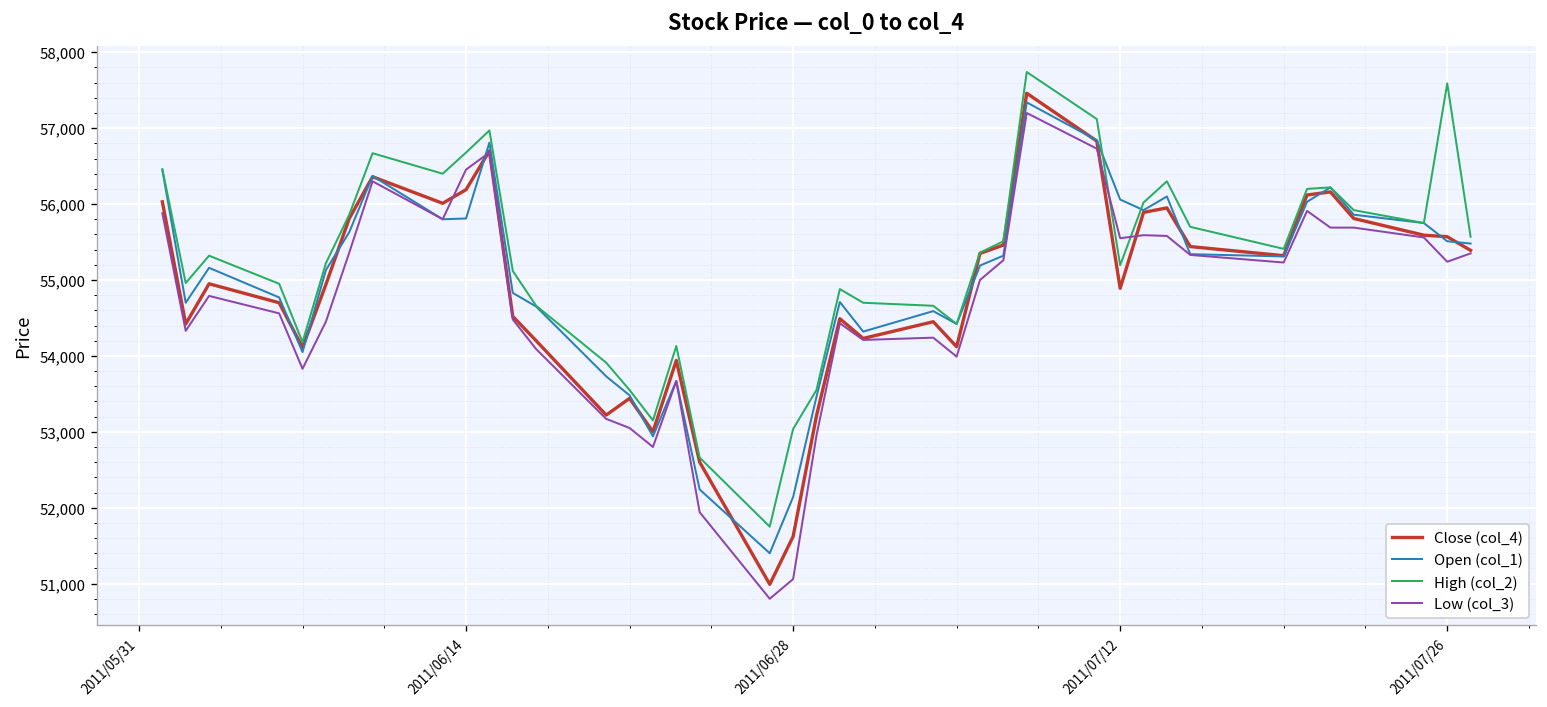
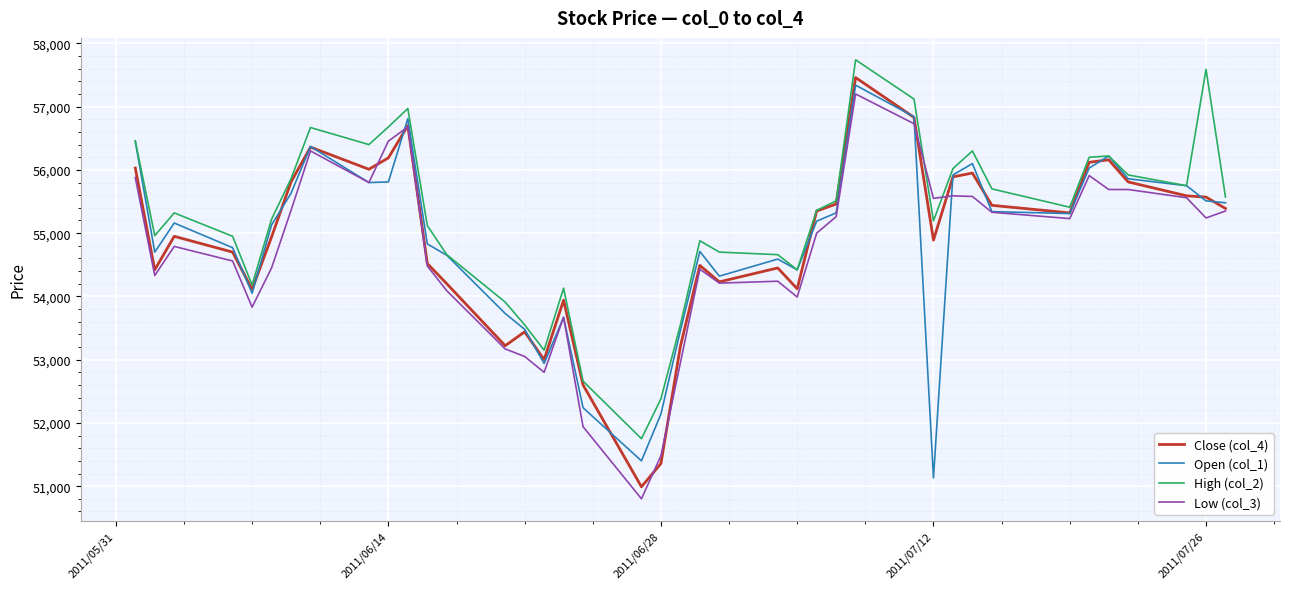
Close (col_4), 2011/06/28: 51,600 -> 51,400
High (col_2), 2011/06/28: 53,000 -> 52,400
Low (col_3), 2011/06/28: 51,100 -> 51,500
Open (col_1), 2011/07/12: 56,100 -> 51,100
